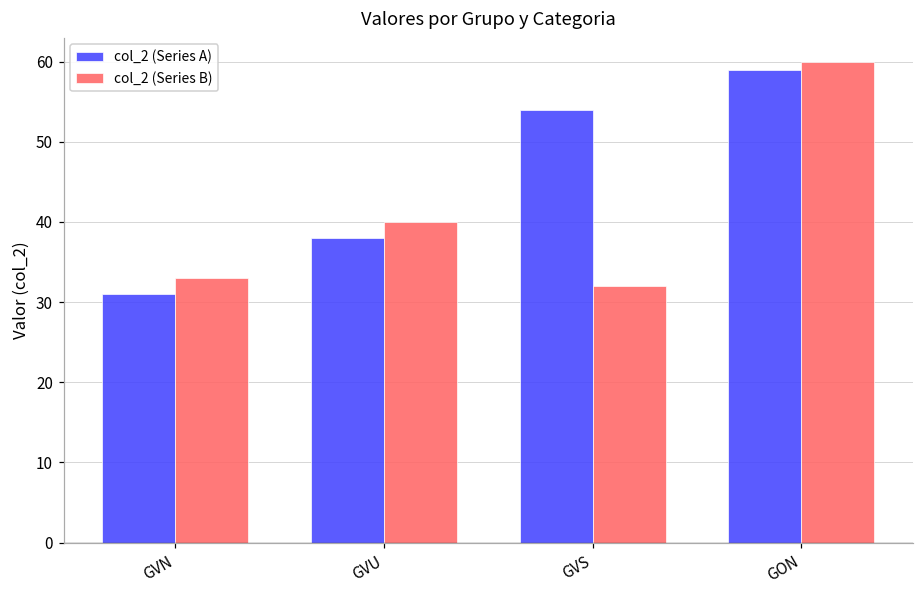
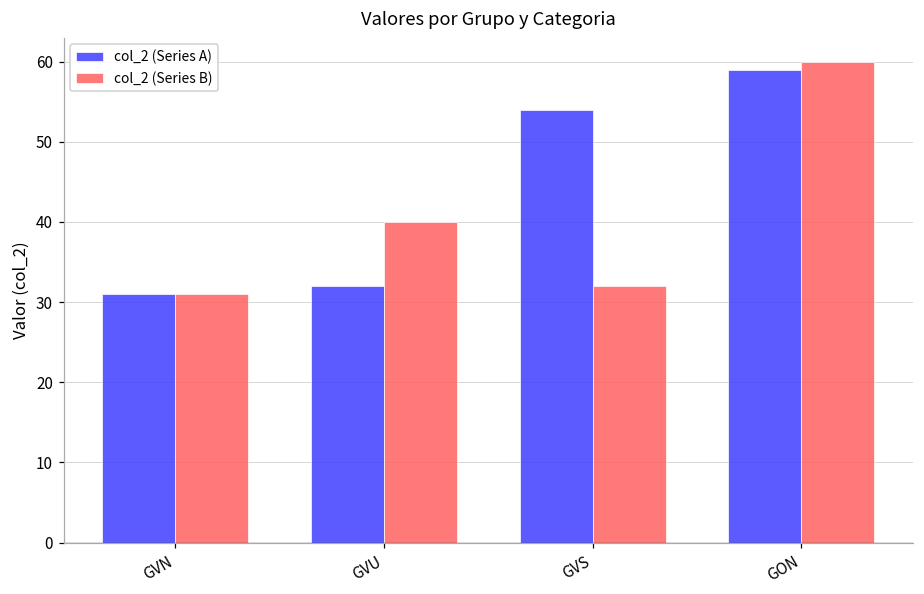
col_2 (Series B), GVN: 33 -> 31
col_2 (Series A), GVU: 38 -> 32
